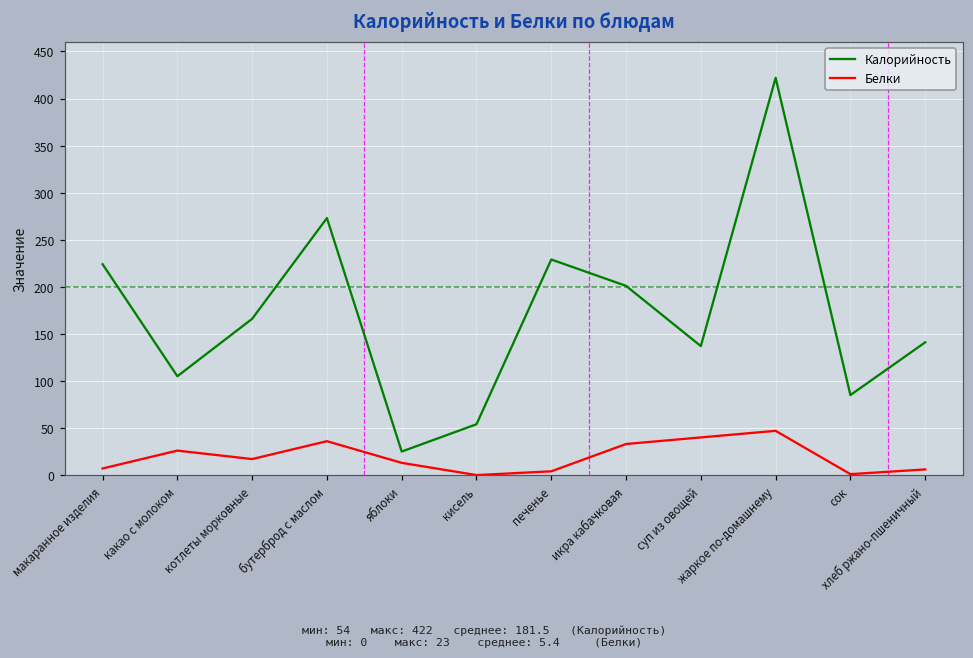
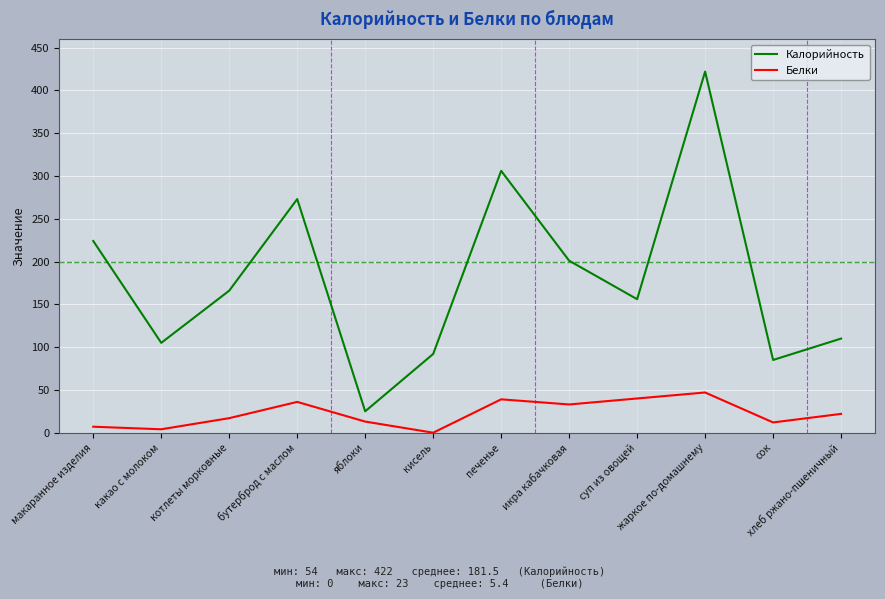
Белки, какао с молоком: 30 -> 0
Калорийность, кисель: 50 -> 90
Калорийность, печенье: 230 -> 310
Белки, печенье: 0 -> 40
Калорийность, суп из овощей: 140 -> 160
Белки, сок: 0 -> 10
Калорийность, хлеб ржано-пшеничный: 140 -> 110
Белки, хлеб ржано-пшеничный: 10 -> 20
